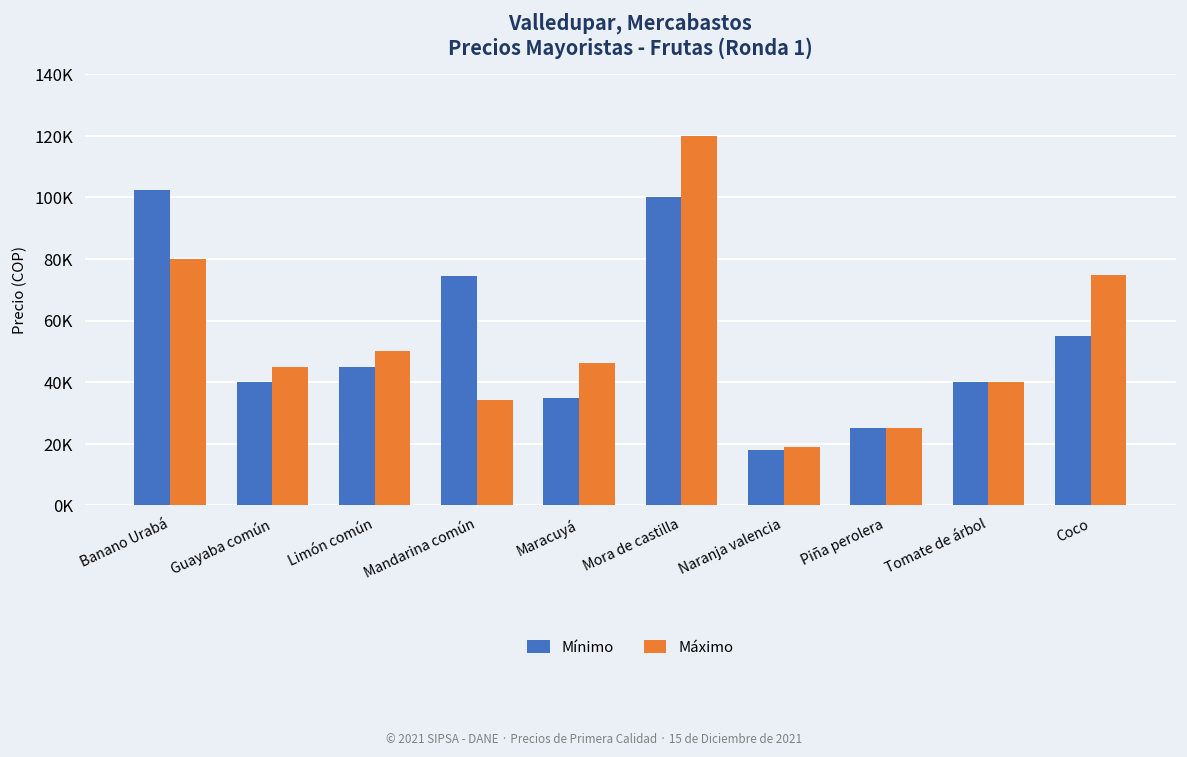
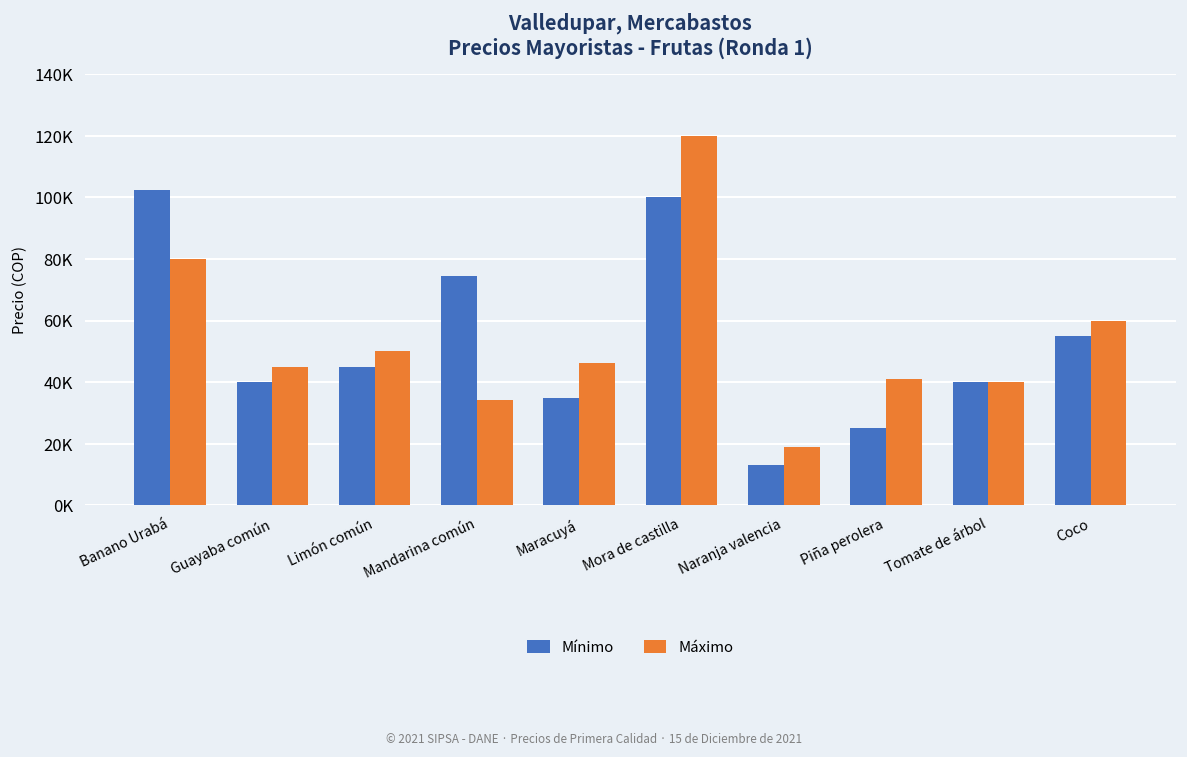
Mínimo, Naranja valencia: 18000 -> 13000
Máximo, Piña perolera: 25000 -> 41000
Máximo, Coco: 75000 -> 60000
